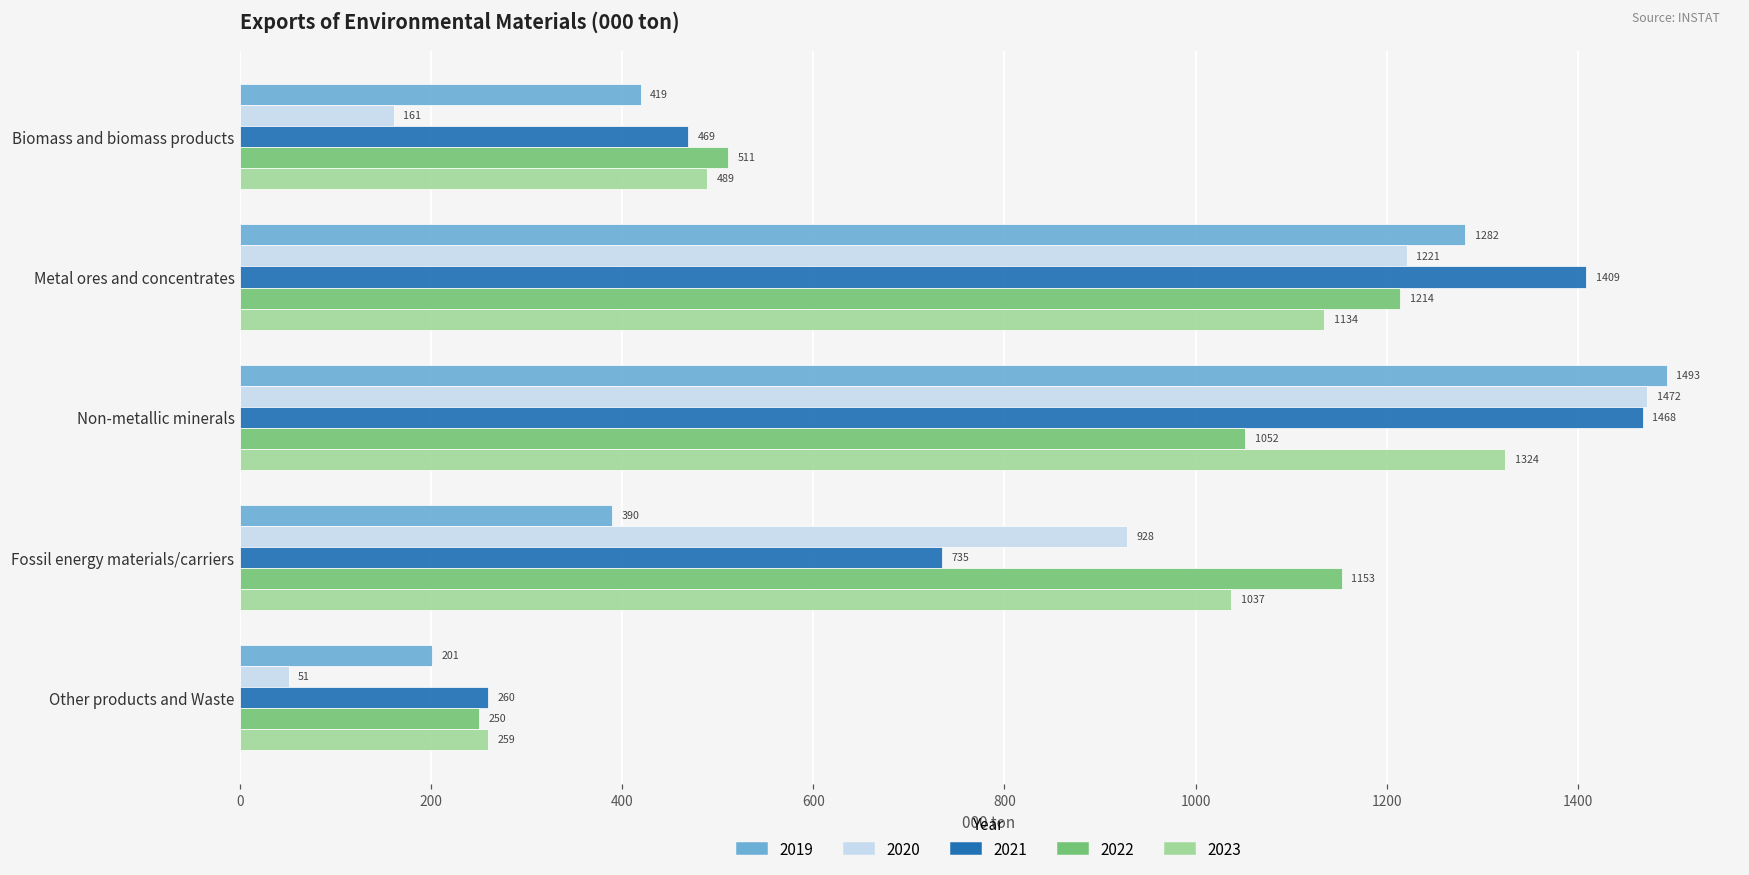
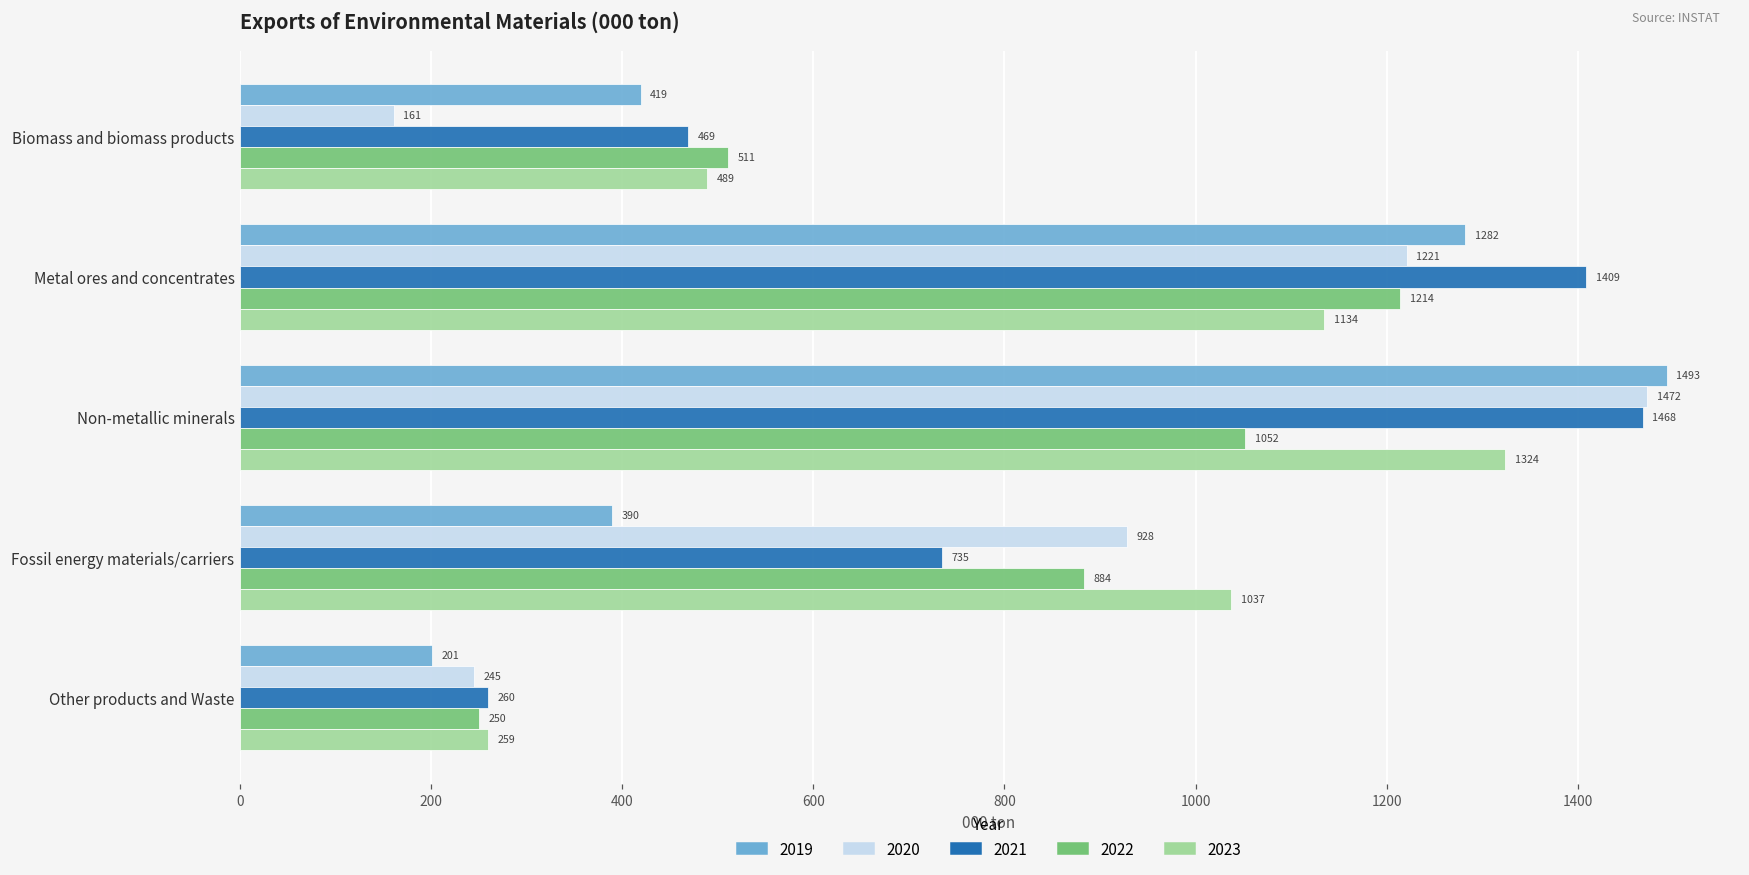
2022, Fossil energy materials/carriers: 1153 -> 884
2020, Other products and Waste: 51 -> 245
